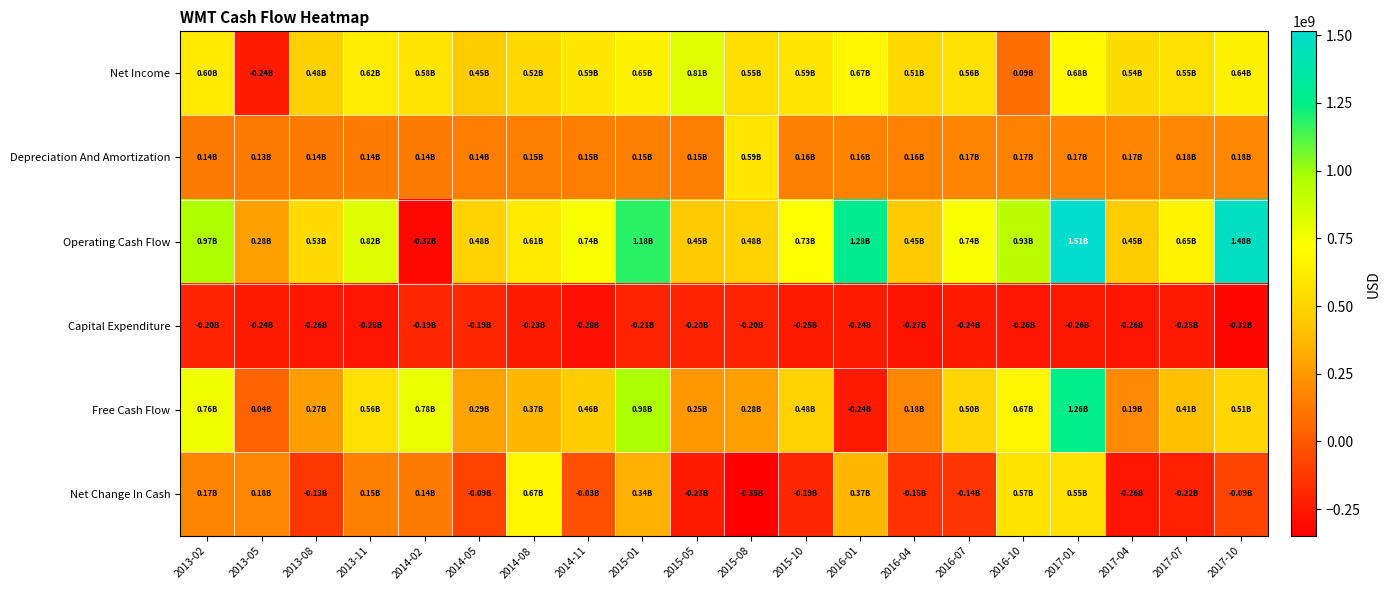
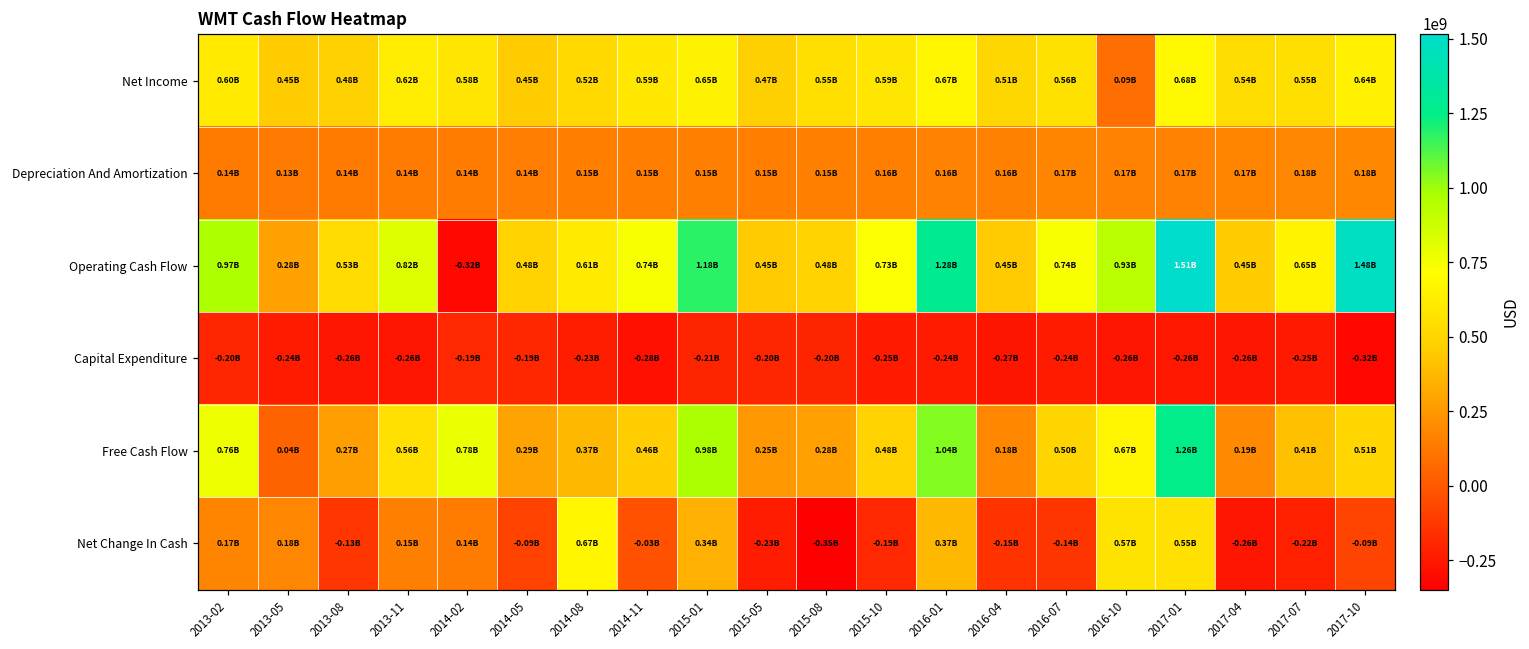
Net Income, 2013-05: -0.24B -> 0.45B
Net Income, 2015-05: 0.81B -> 0.47B
Depreciation And Amortization, 2015-08: 0.59B -> 0.15B
Free Cash Flow, 2016-01: -0.24B -> 1.04B
